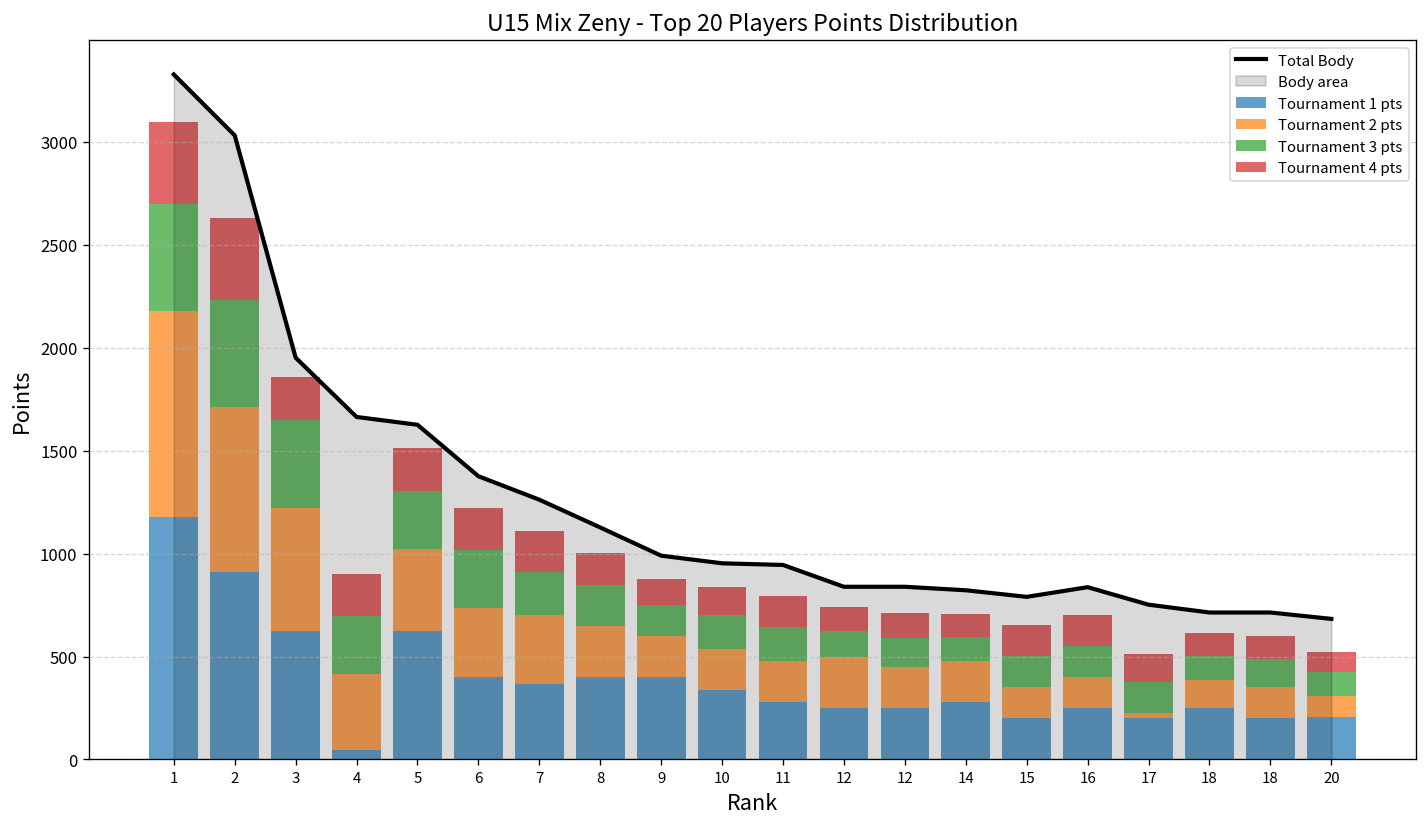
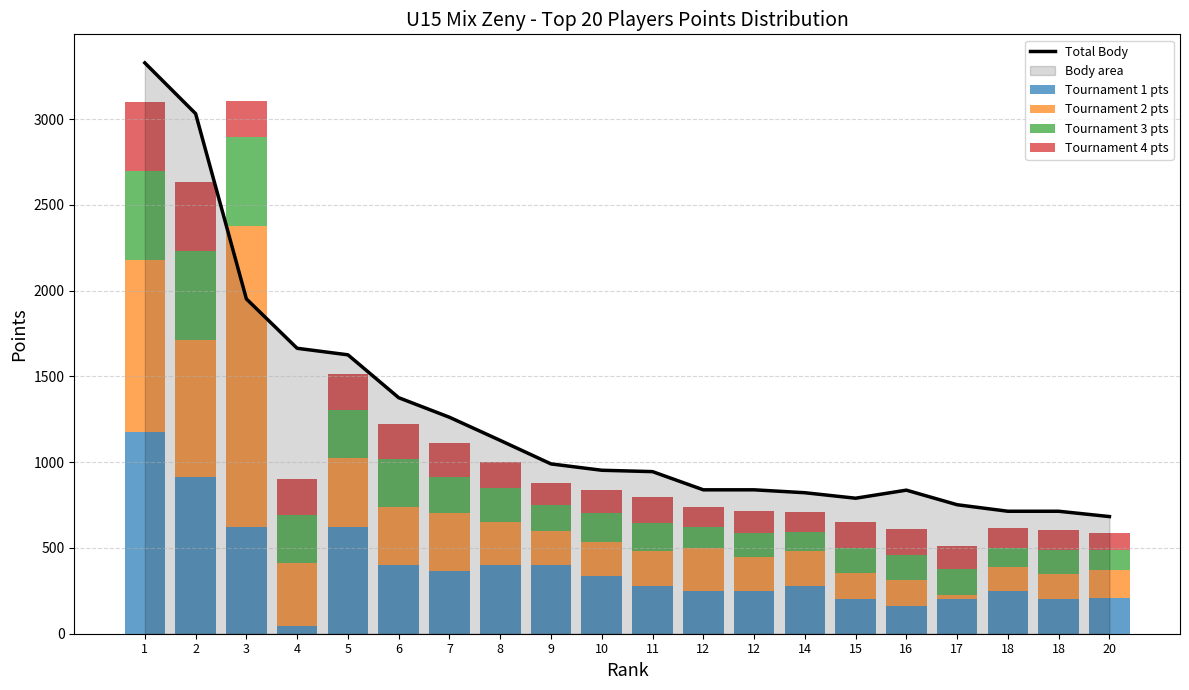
Tournament 2 pts, 3: 600 -> 1750
Tournament 3 pts, 3: 430 -> 520
Tournament 1 pts, 16: 250 -> 160
Tournament 2 pts, 20: 100 -> 170
